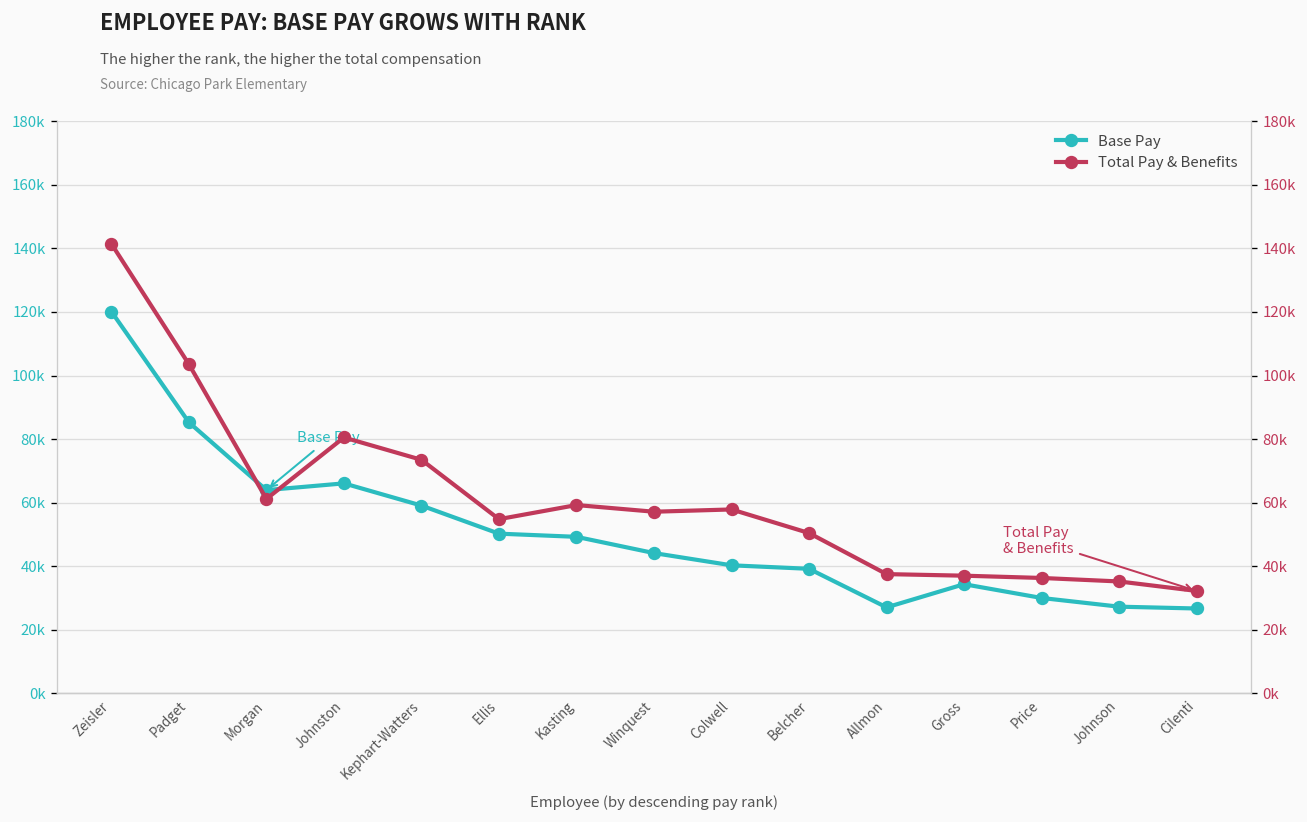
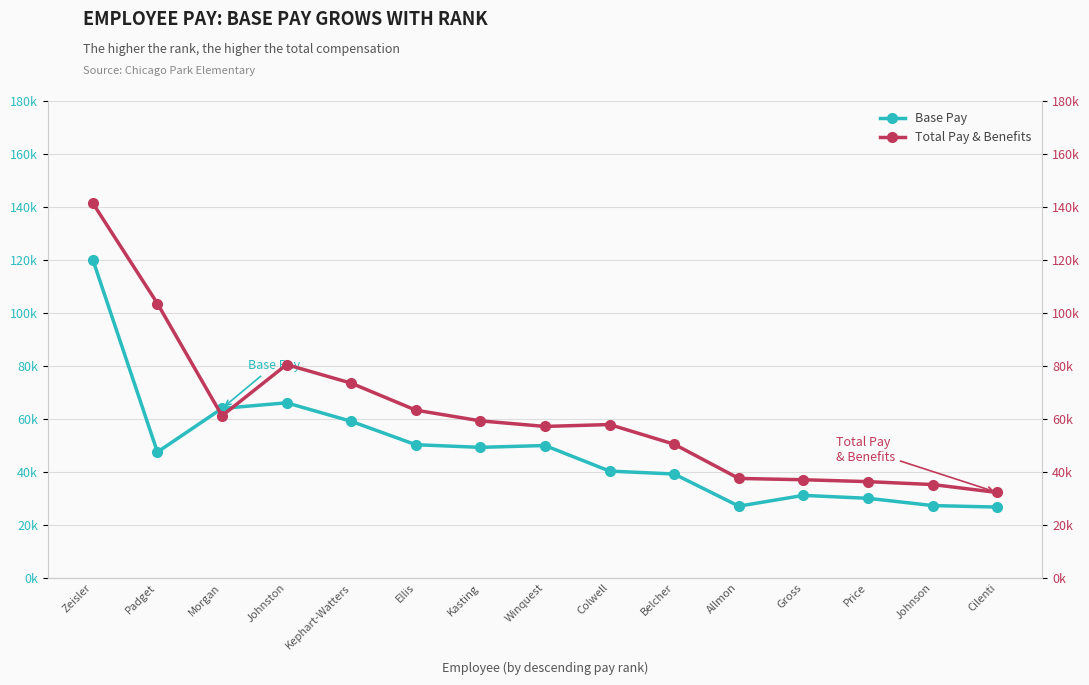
Base Pay, Padget: 85000 -> 47000
Base Pay, Winquest: 44000 -> 50000
Base Pay, Gross: 34000 -> 31000
Total Pay & Benefits, Ellis: 55000 -> 63000
